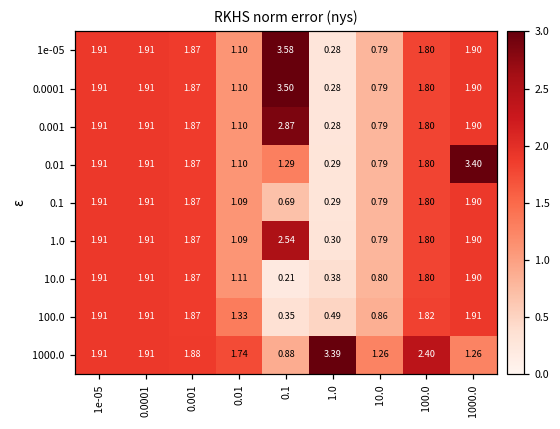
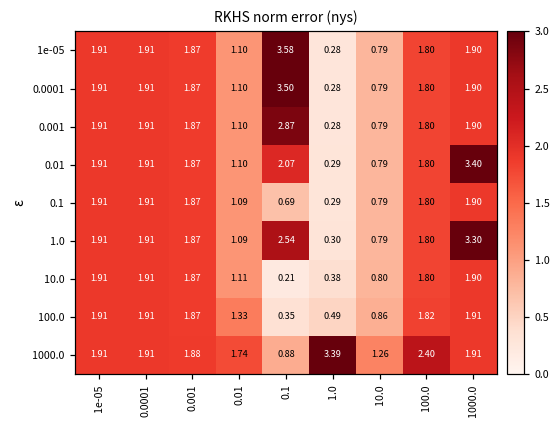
0.01, 0.1: 1.29 -> 2.07
1.0, 1000.0: 1.90 -> 3.30
1000.0, 1000.0: 1.26 -> 1.91
